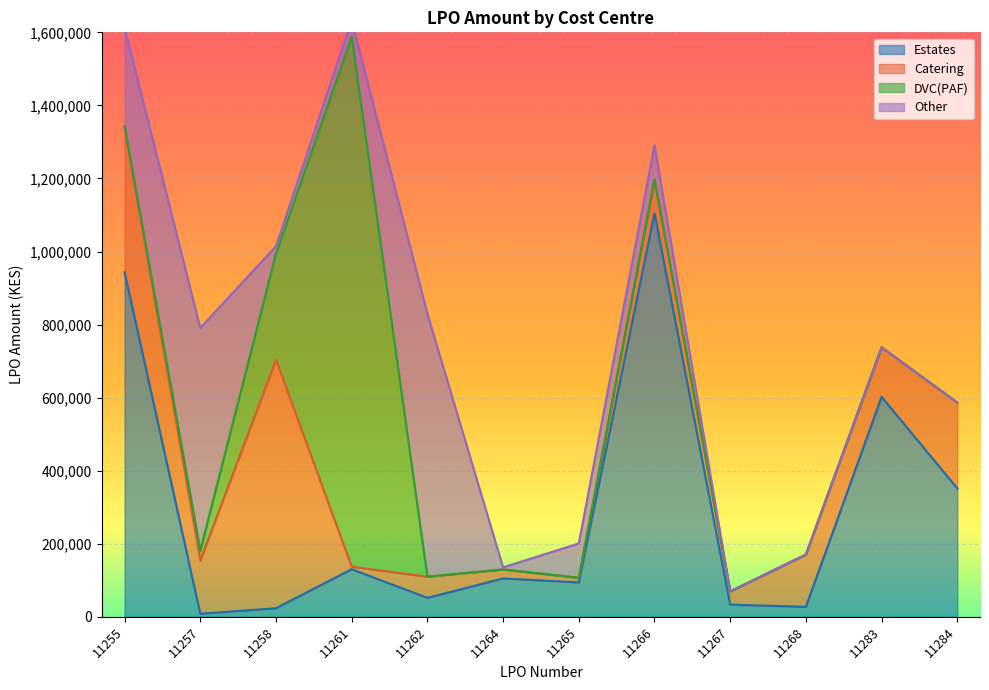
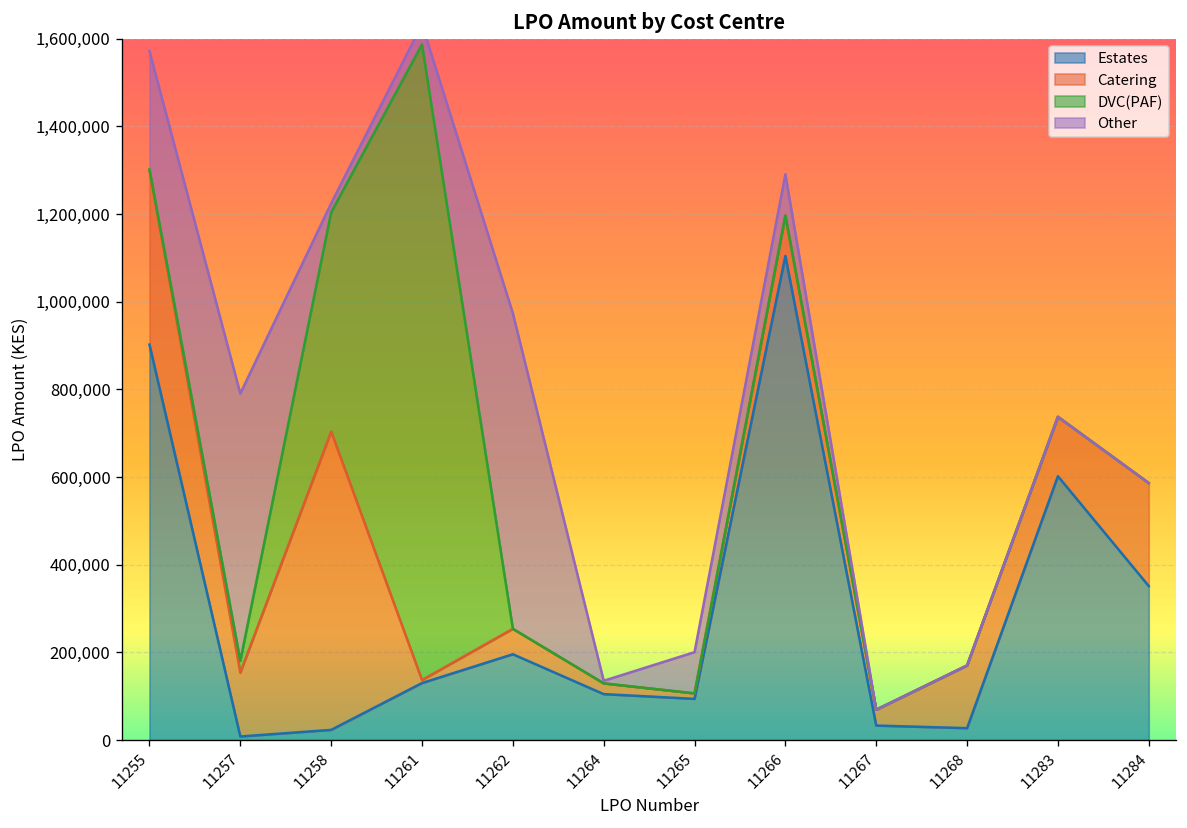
Estates, 11255: 940,000 -> 900,000
DVC(PAF), 11258: 290,000 -> 500,000
Estates, 11262: 50,000 -> 200,000
